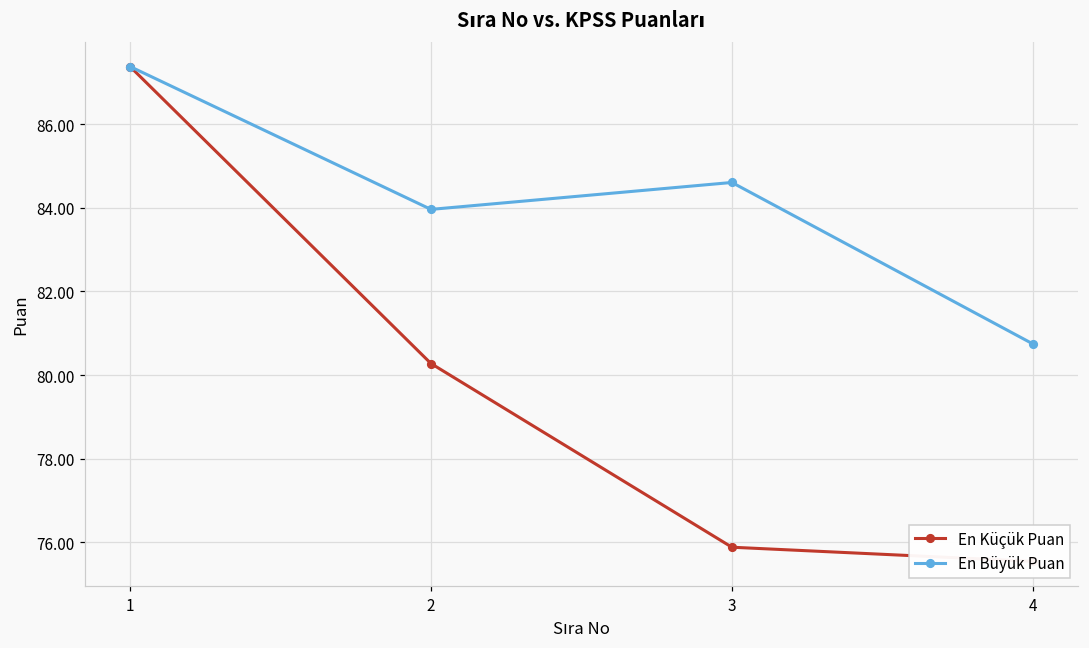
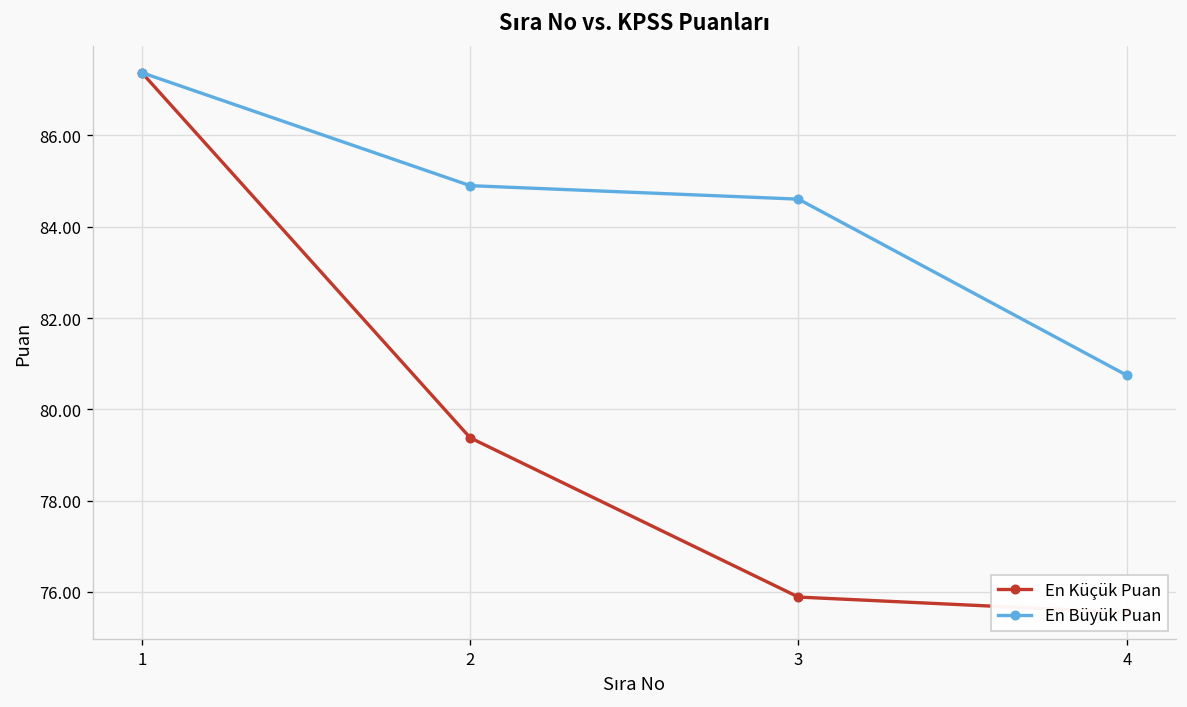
En Küçük Puan, 2: 80.3 -> 79.4
En Büyük Puan, 2: 84.0 -> 84.9
